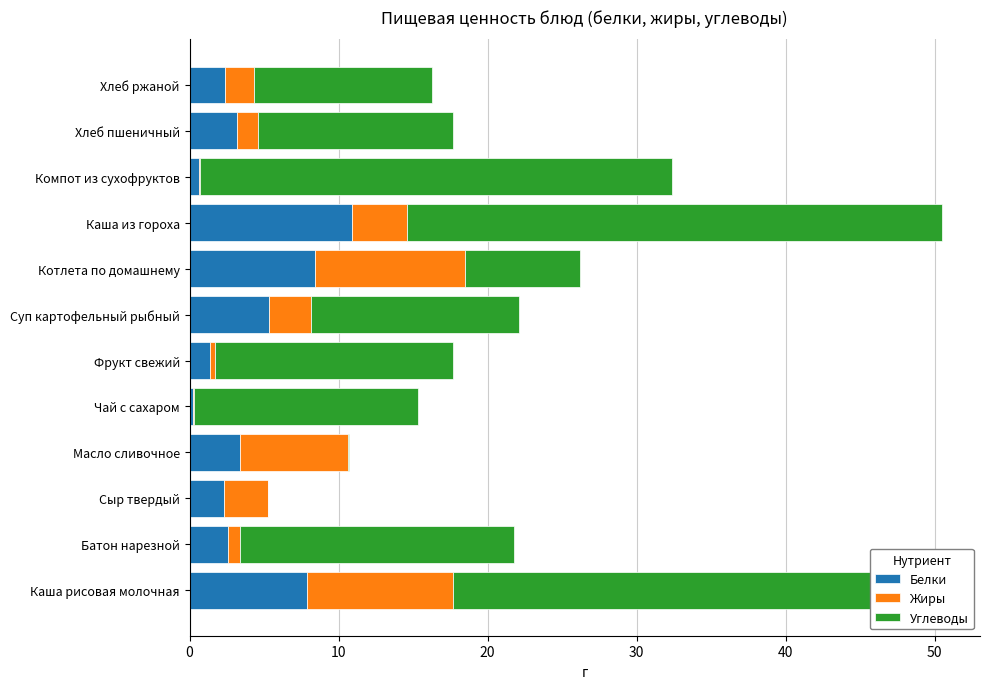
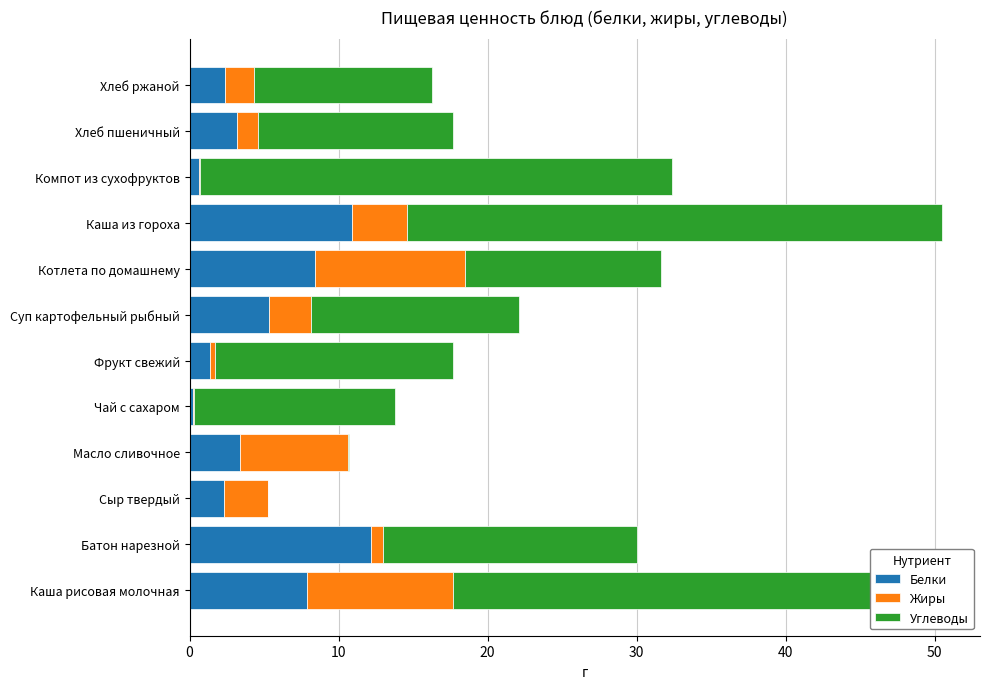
Углеводы, Котлета по домашнему: 7.7 -> 13.2
Углеводы, Чай с сахаром: 15.0 -> 13.5
Белки, Батон нарезной: 2.6 -> 12.2
Углеводы, Батон нарезной: 18.4 -> 17.0
